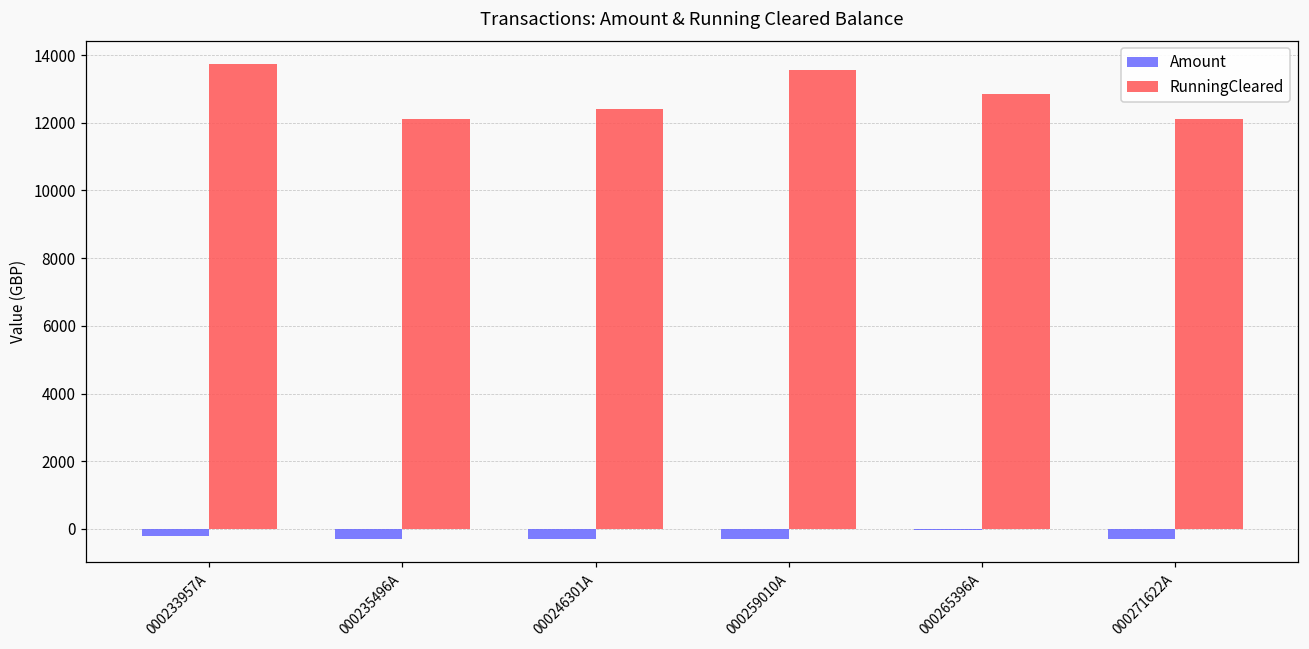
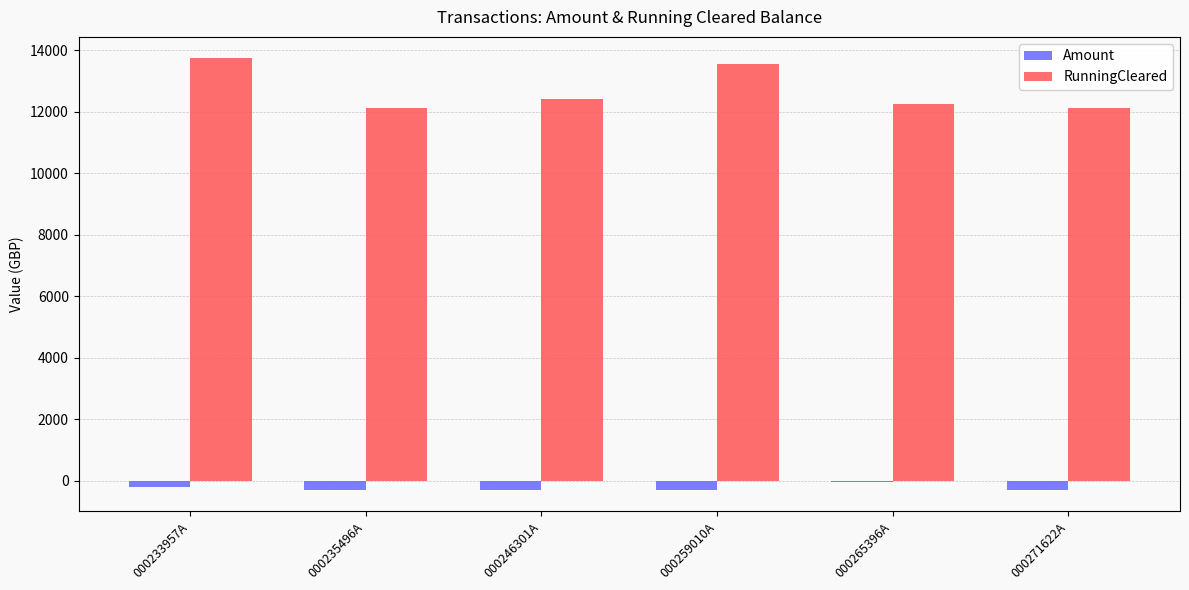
RunningCleared, 000265396A: 12800 -> 12200
